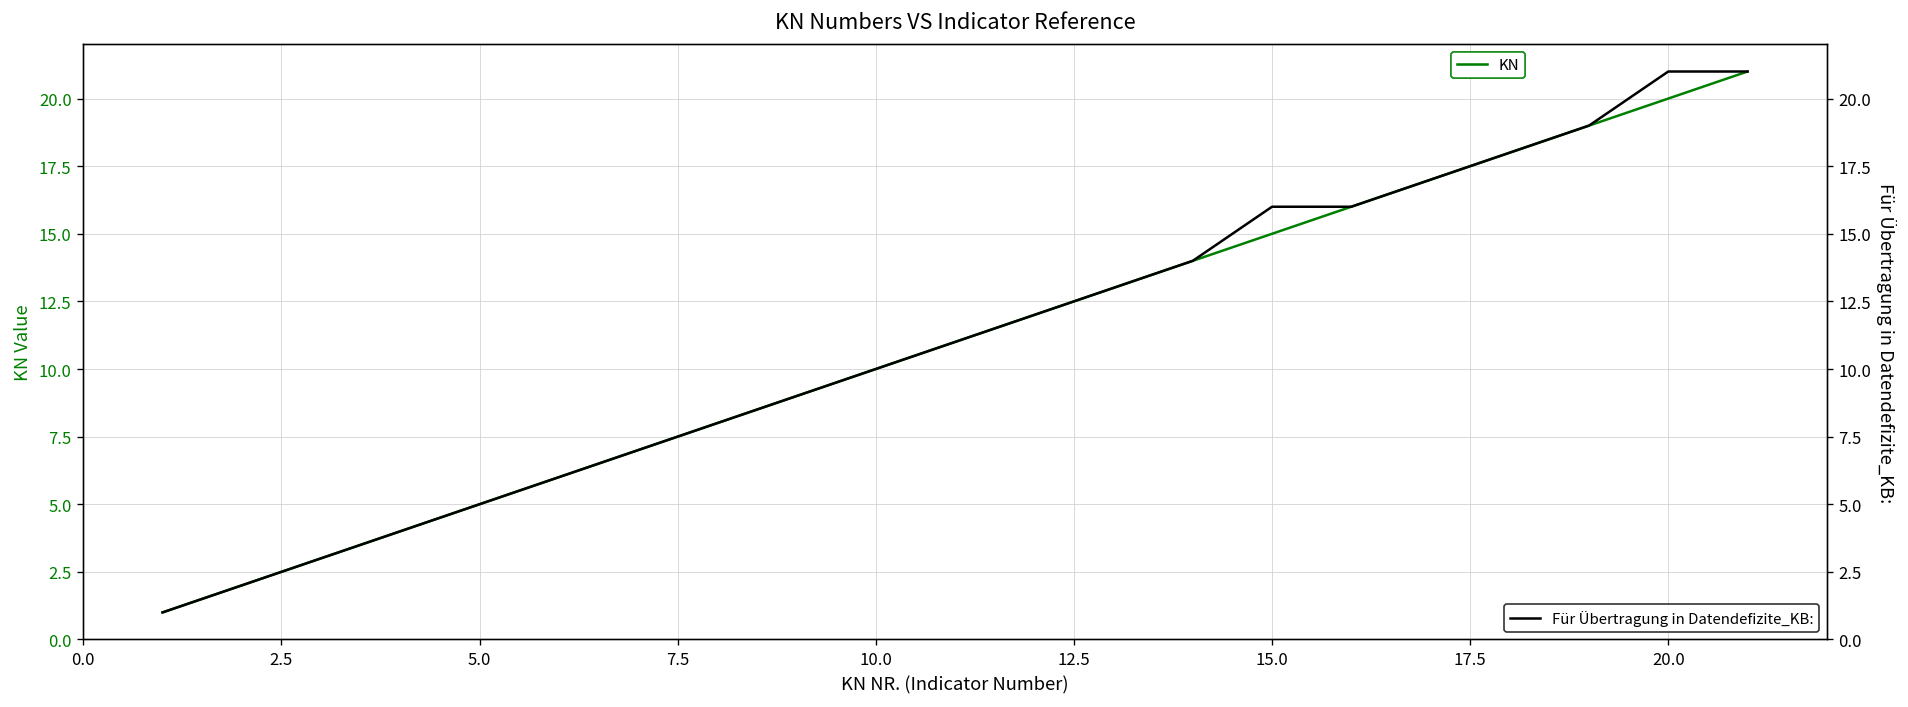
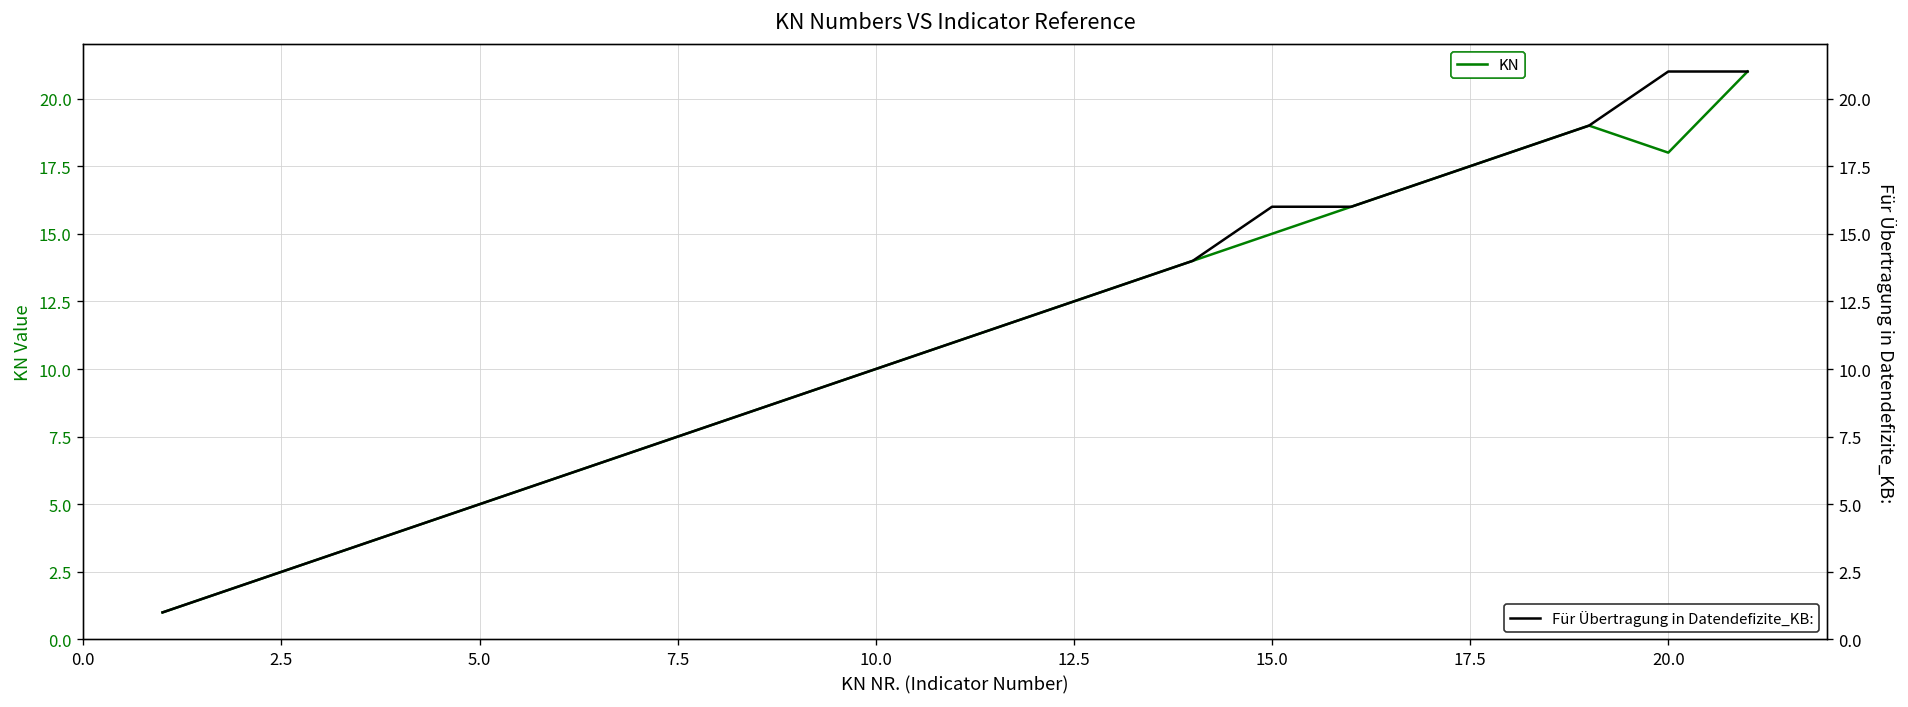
KN, 20.0: 20 -> 18
